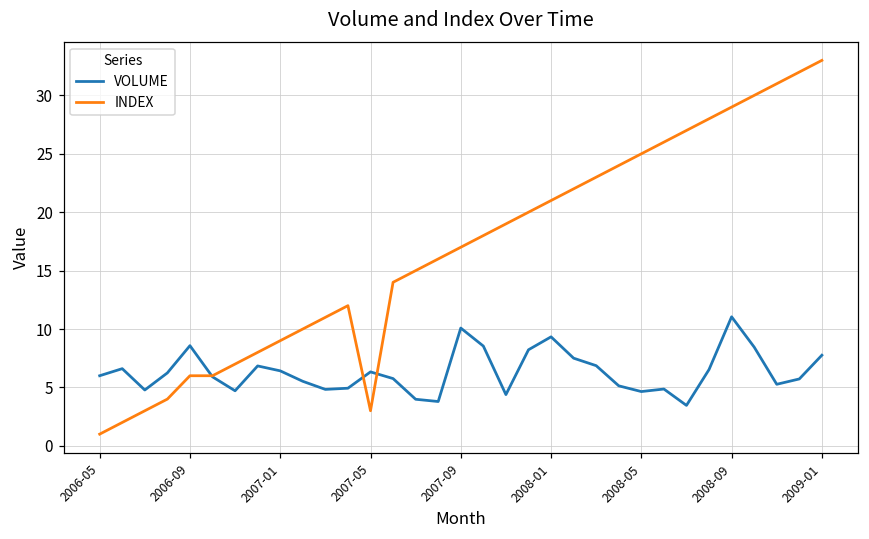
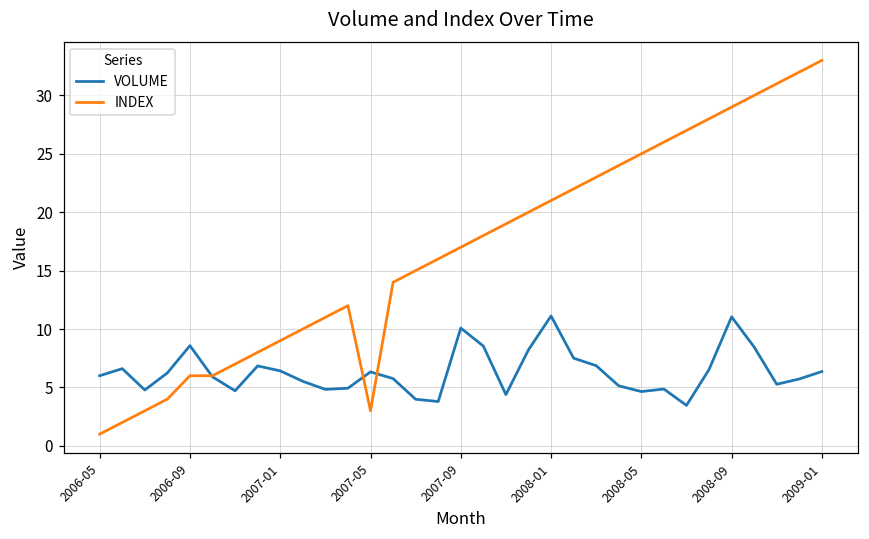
VOLUME, 2008-01: 9.3 -> 11.1
VOLUME, 2009-01: 7.8 -> 6.4
